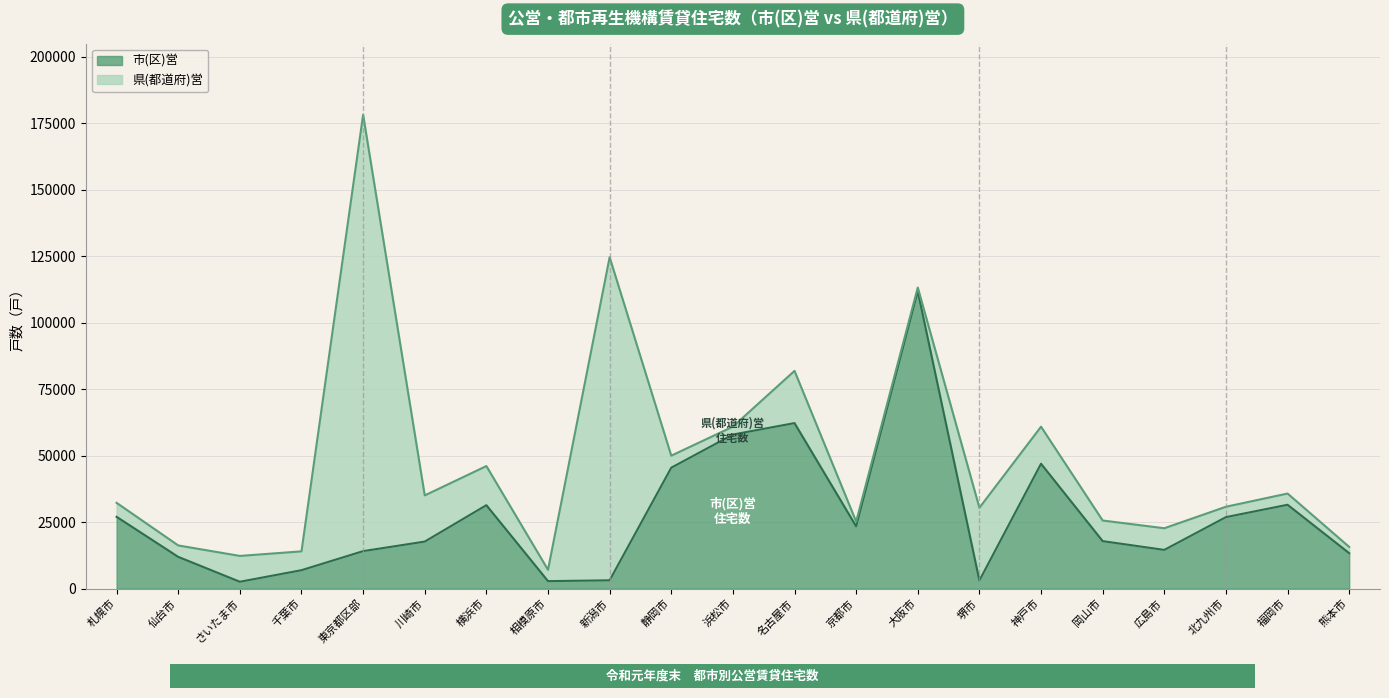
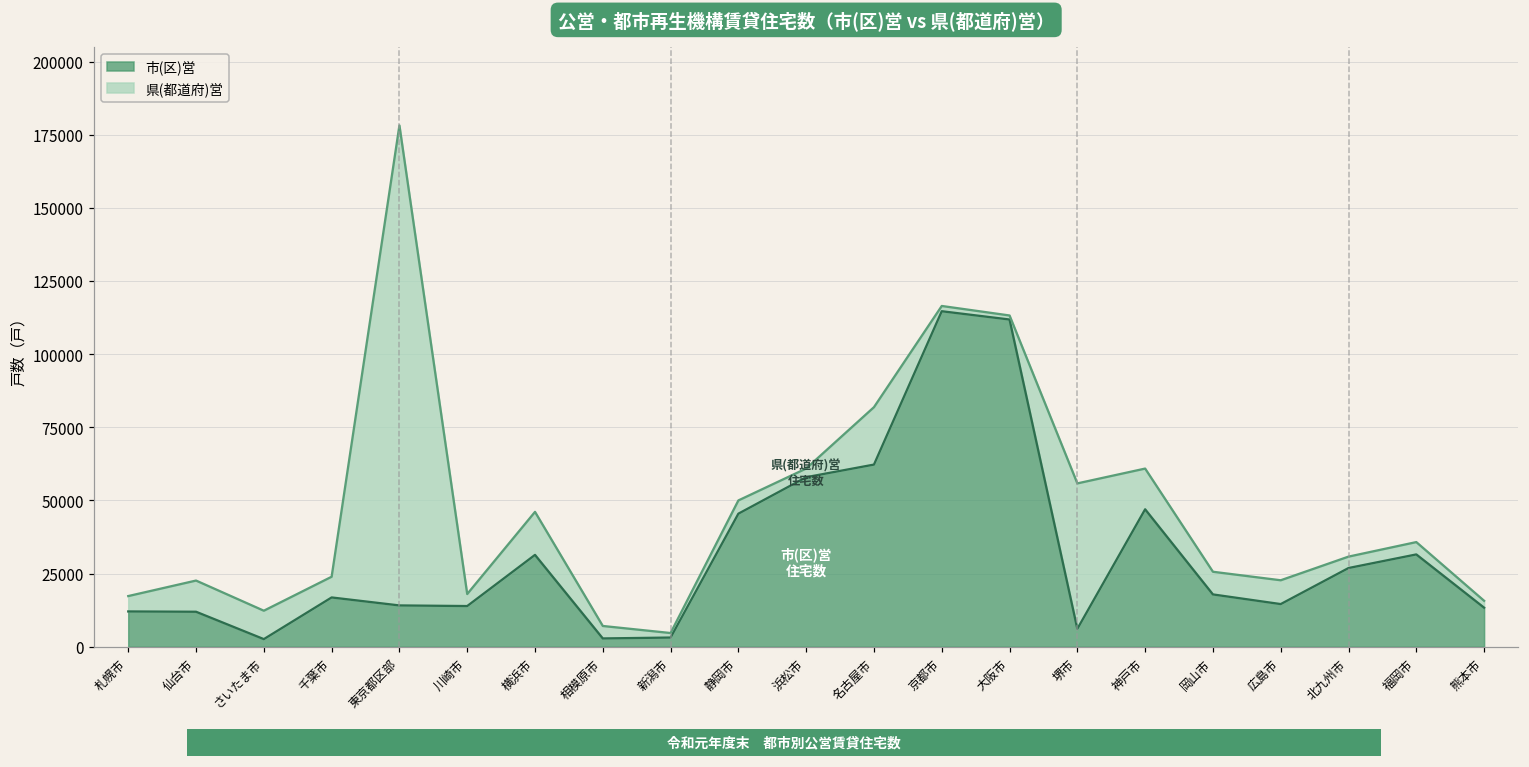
市(区)営, 札幌市: 27000 -> 12000
県(都道府)営, 仙台市: 4000 -> 11000
市(区)営, 千葉市: 7000 -> 17000
市(区)営, 川崎市: 18000 -> 14000
県(都道府)営, 川崎市: 17000 -> 4000
県(都道府)営, 新潟市: 122000 -> 2000
市(区)営, 京都市: 23000 -> 115000
市(区)営, 堺市: 3000 -> 6000
県(都道府)営, 堺市: 27000 -> 50000
